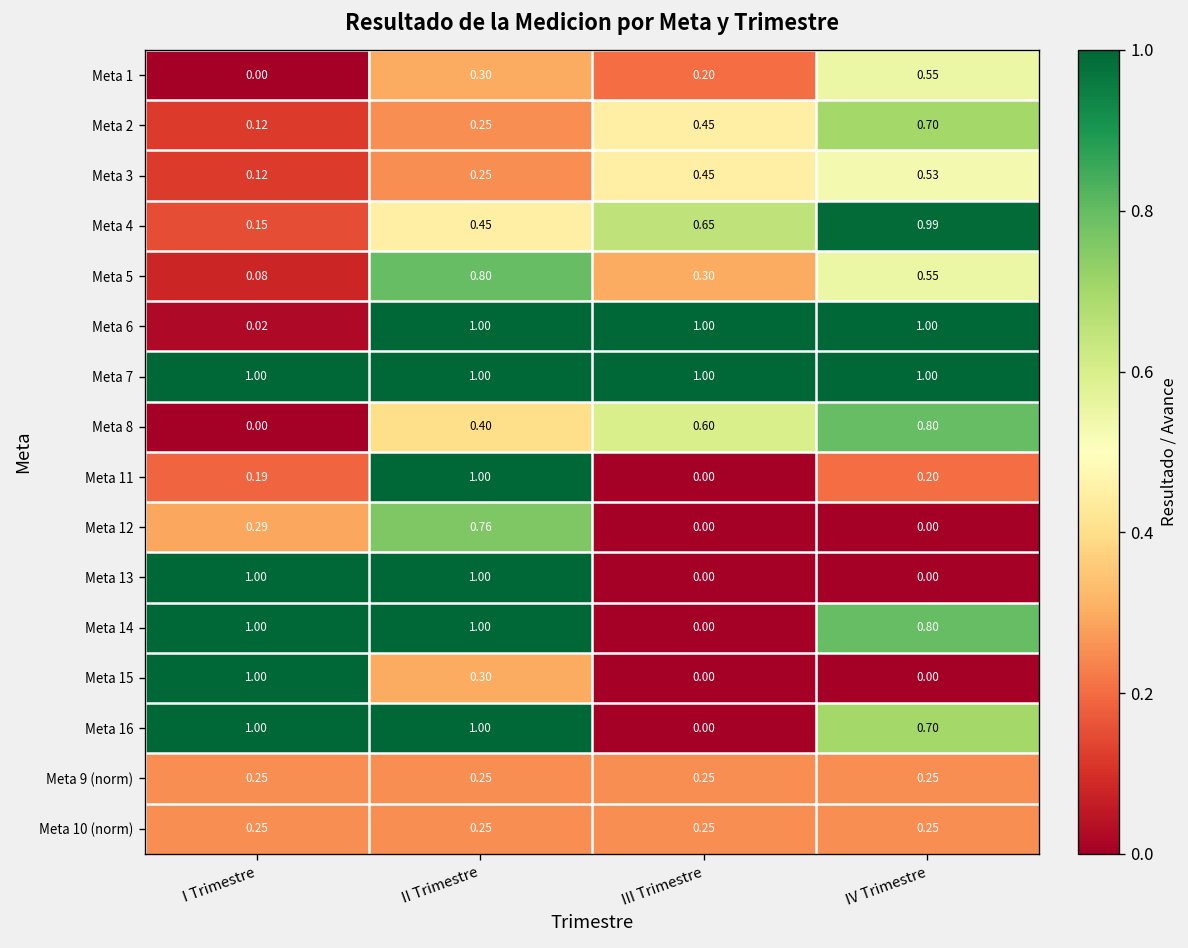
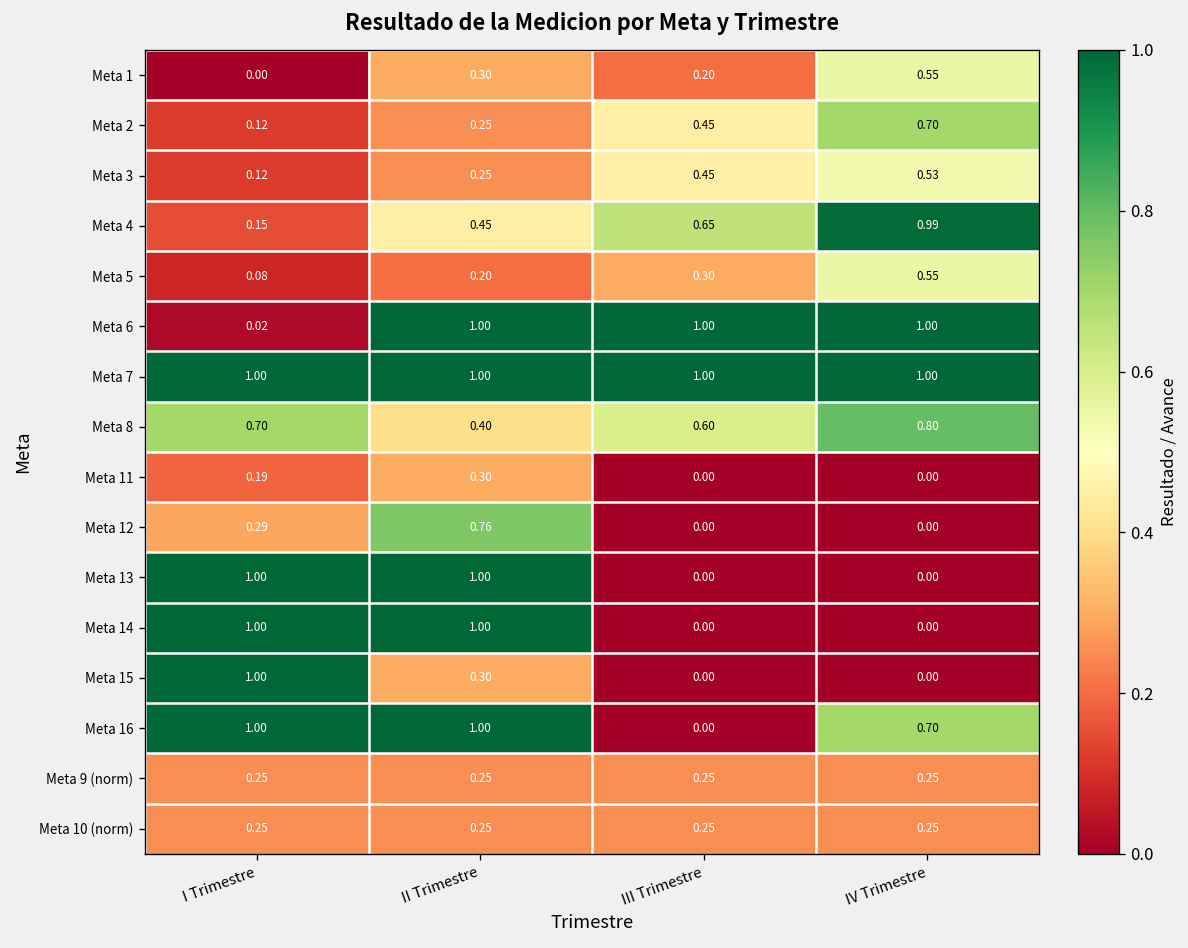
Meta 5, II Trimestre: 0.80 -> 0.20
Meta 8, I Trimestre: 0.00 -> 0.70
Meta 11, II Trimestre: 1.00 -> 0.30
Meta 11, IV Trimestre: 0.20 -> 0.00
Meta 14, IV Trimestre: 0.80 -> 0.00
